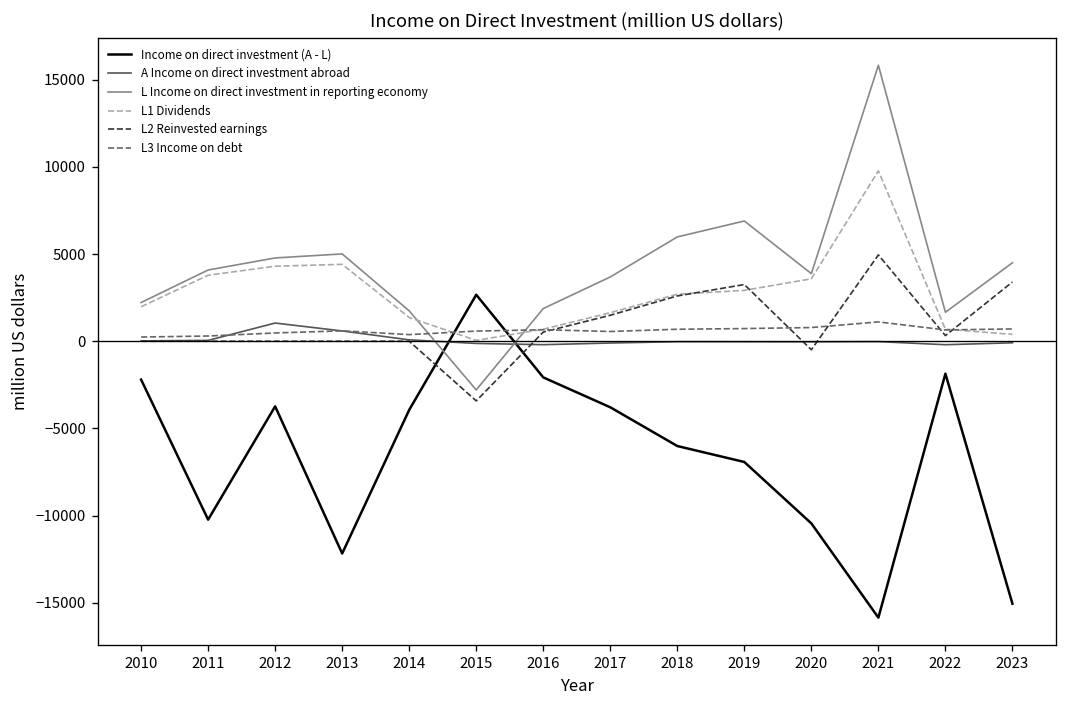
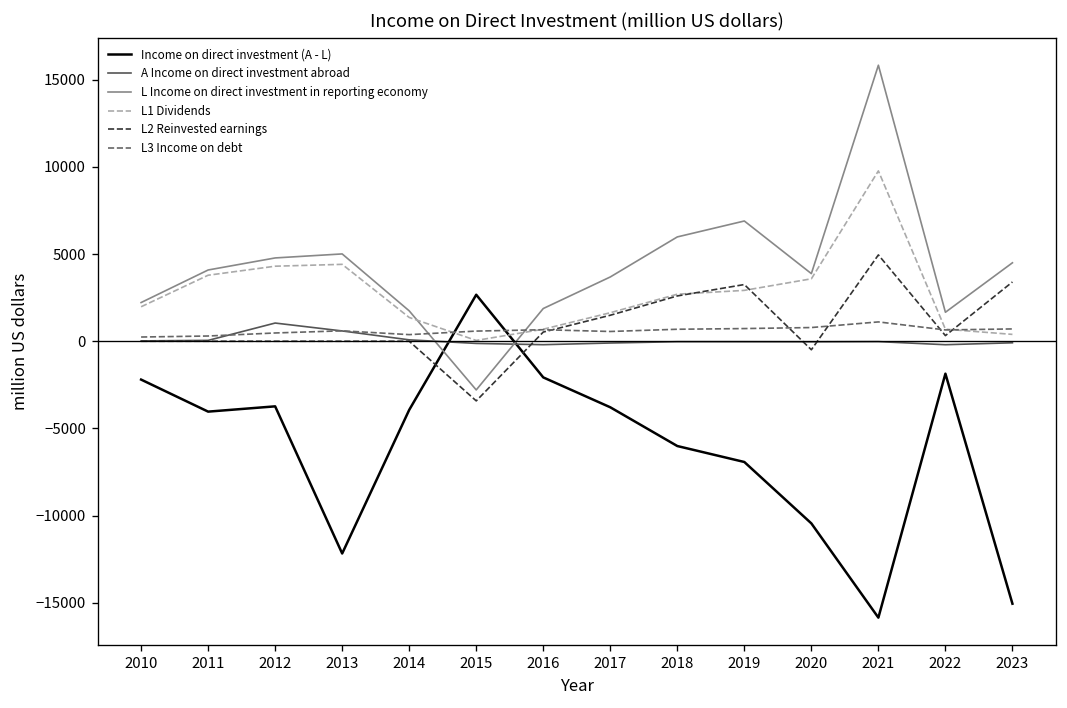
Income on direct investment (A - L), 2011: -10200 -> -4000
